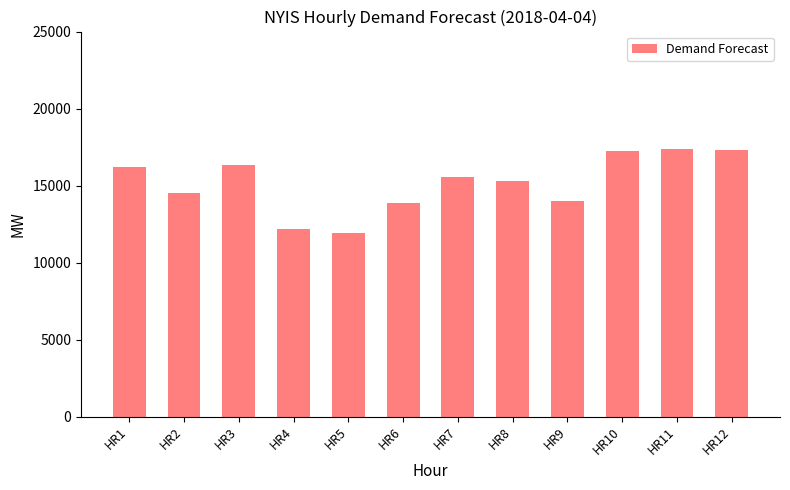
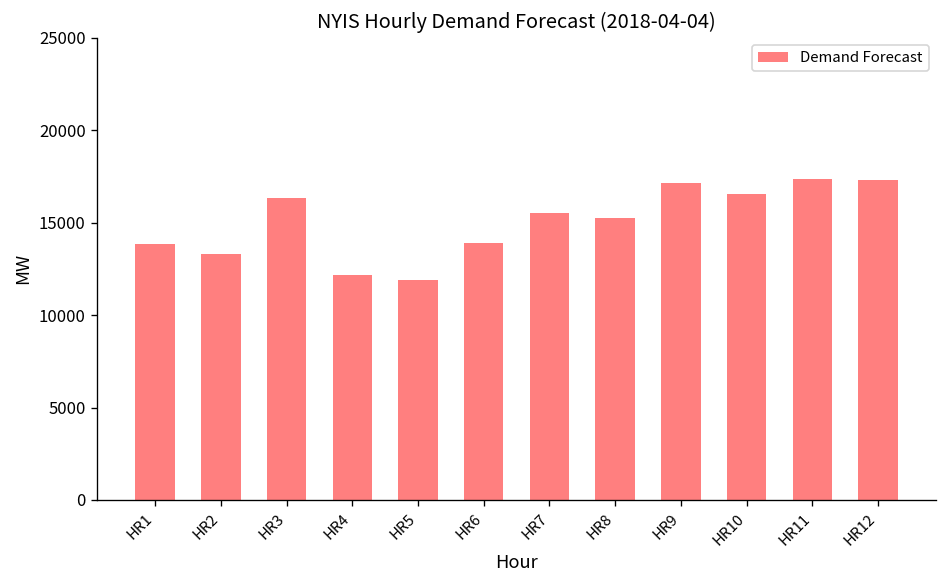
HR1: 16200 -> 13800
HR2: 14500 -> 13300
HR9: 14000 -> 17200
HR10: 17300 -> 16600
